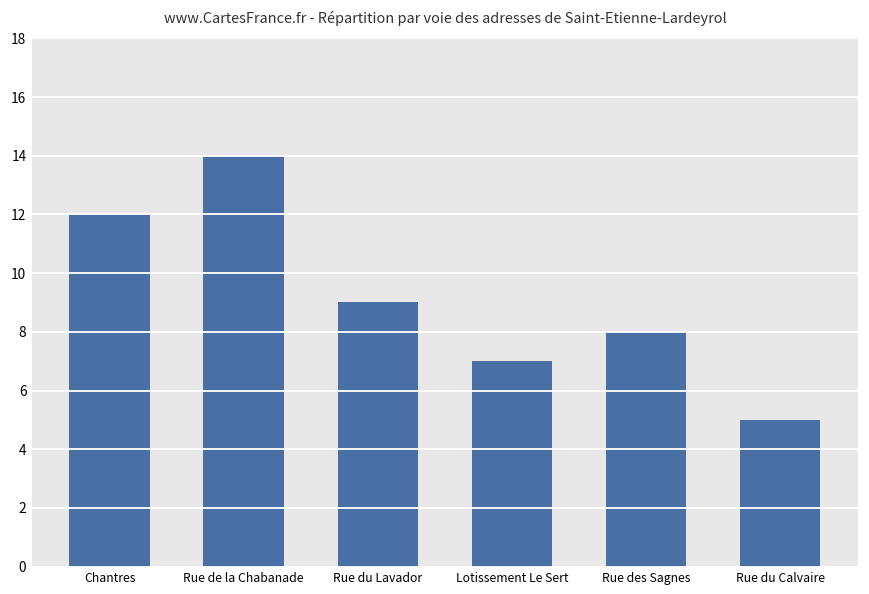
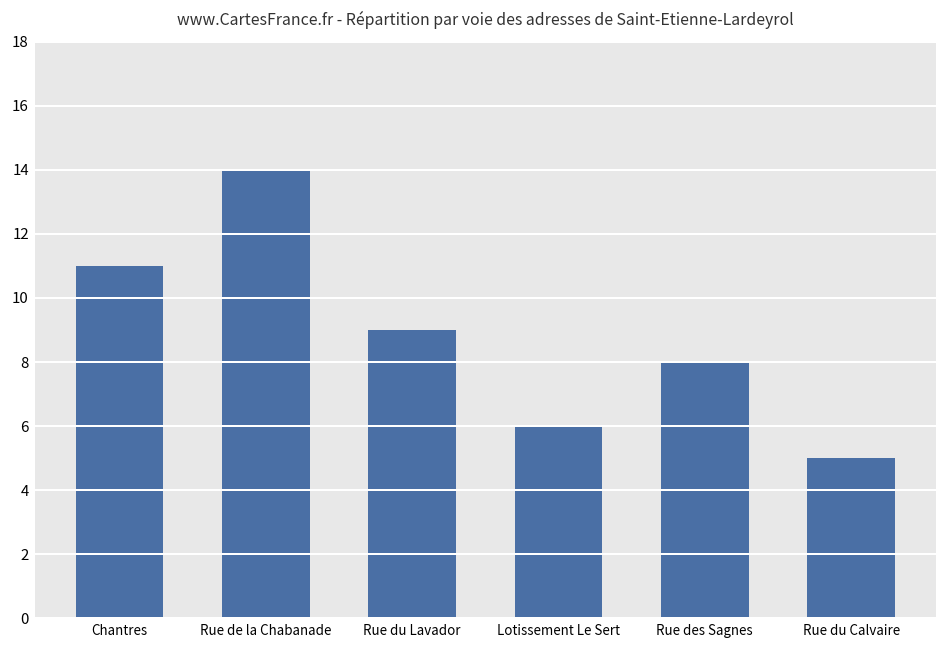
Chantres: 12 -> 11
Lotissement Le Sert: 7 -> 6
